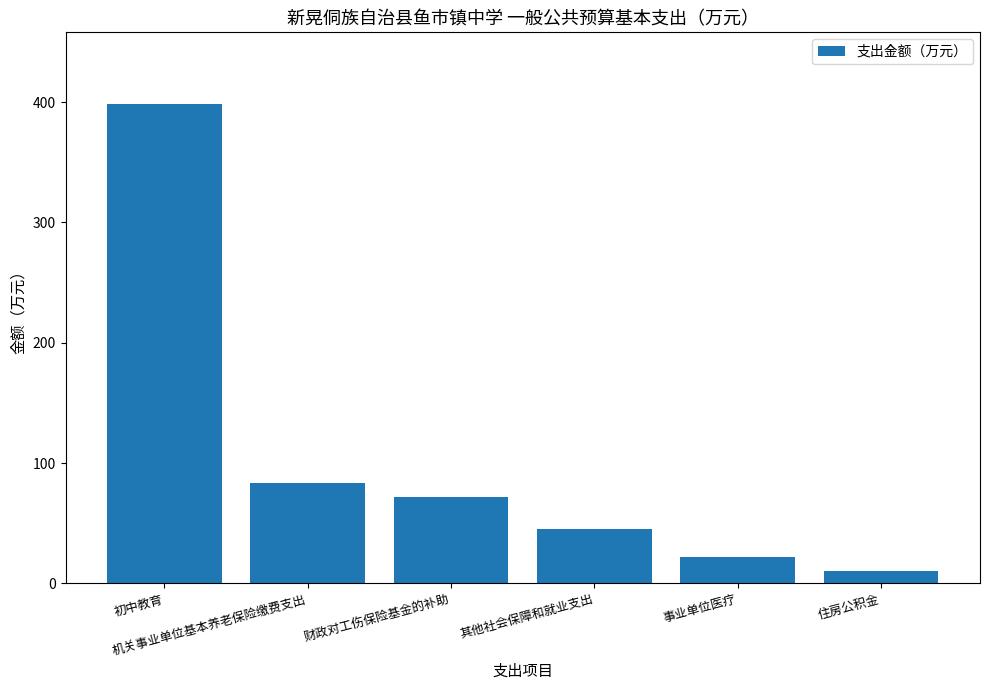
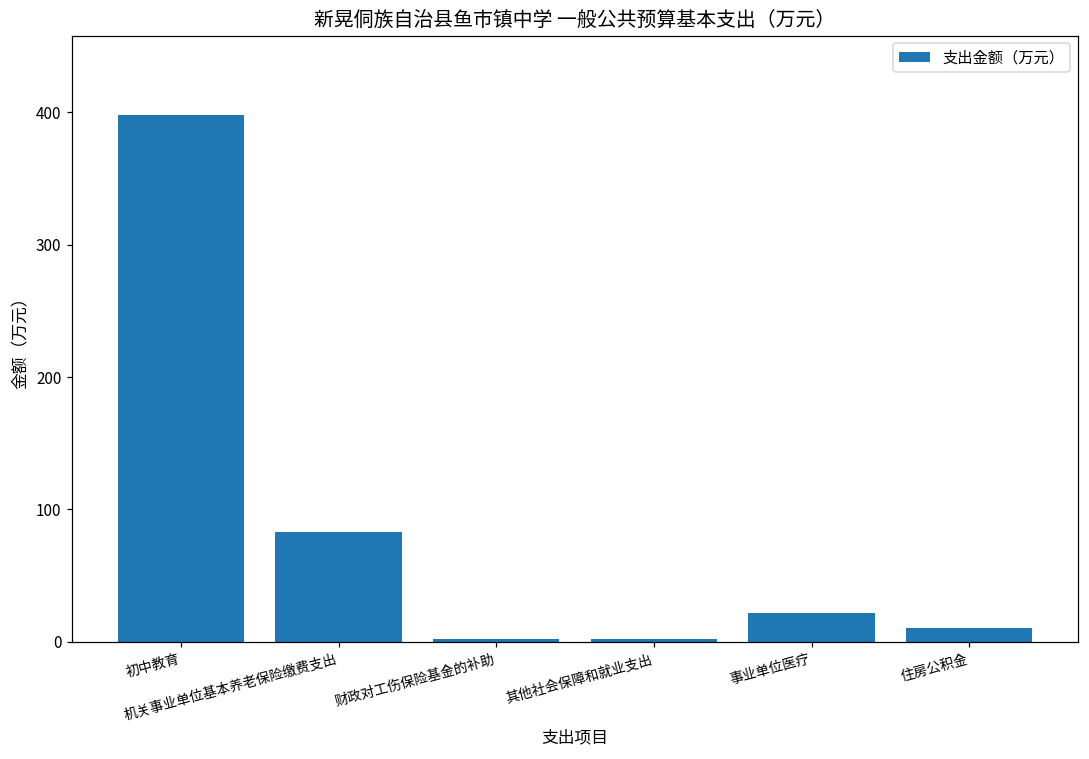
财政对工伤保险基金的补助: 71 -> 2
其他社会保障和就业支出: 45 -> 2
